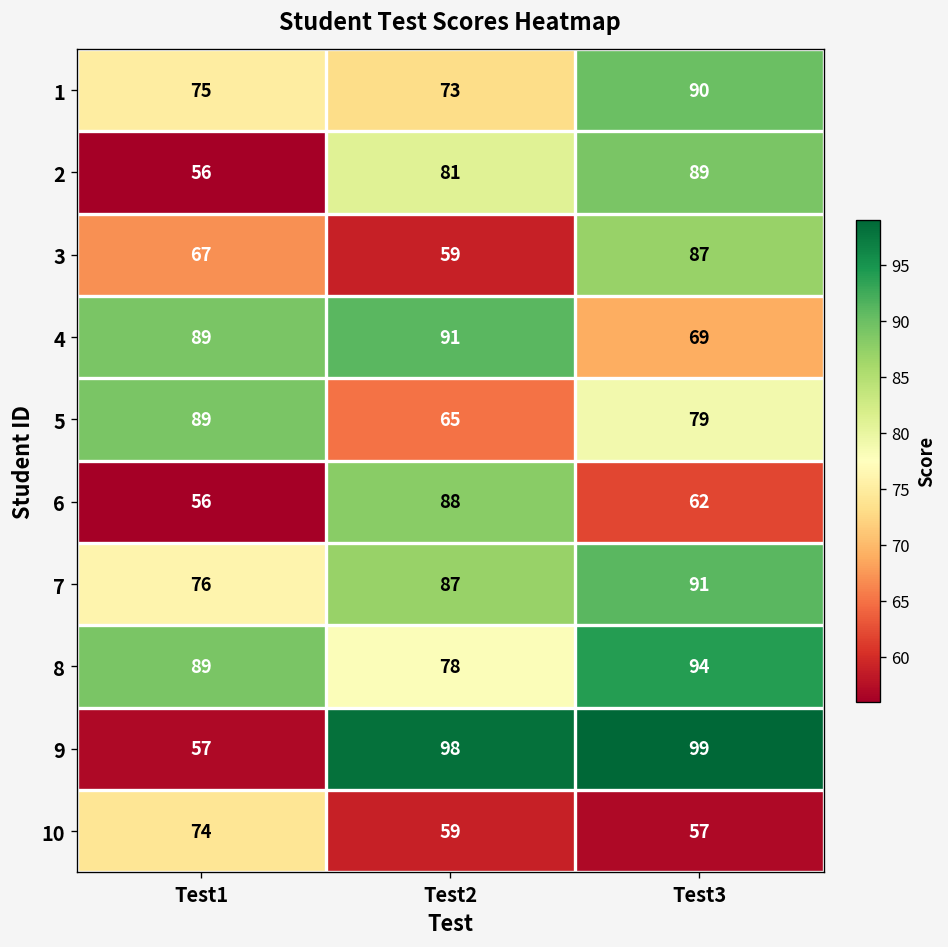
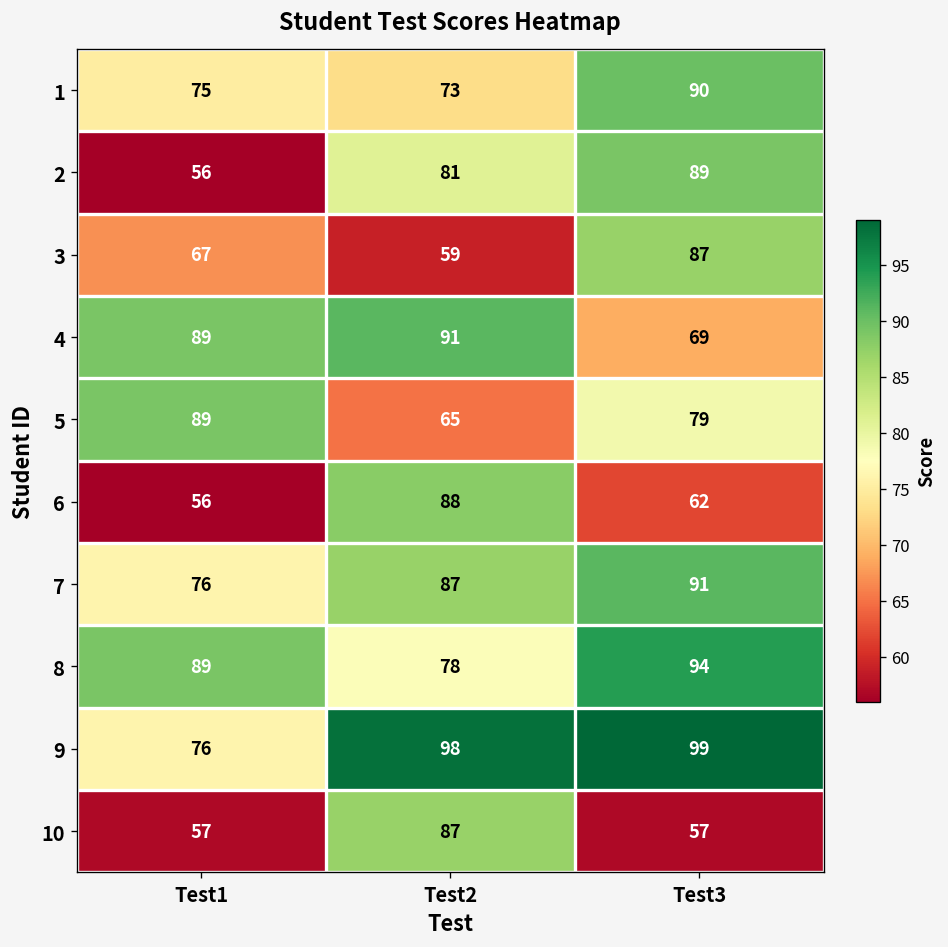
9, Test1: 57 -> 76
10, Test1: 74 -> 57
10, Test2: 59 -> 87
